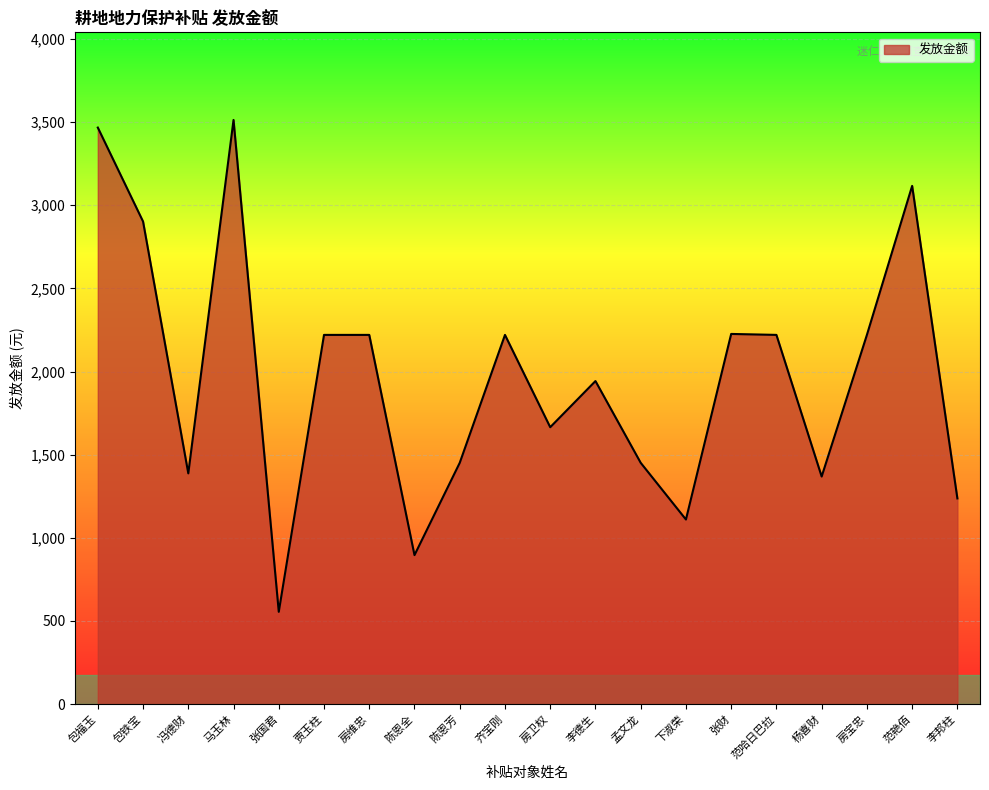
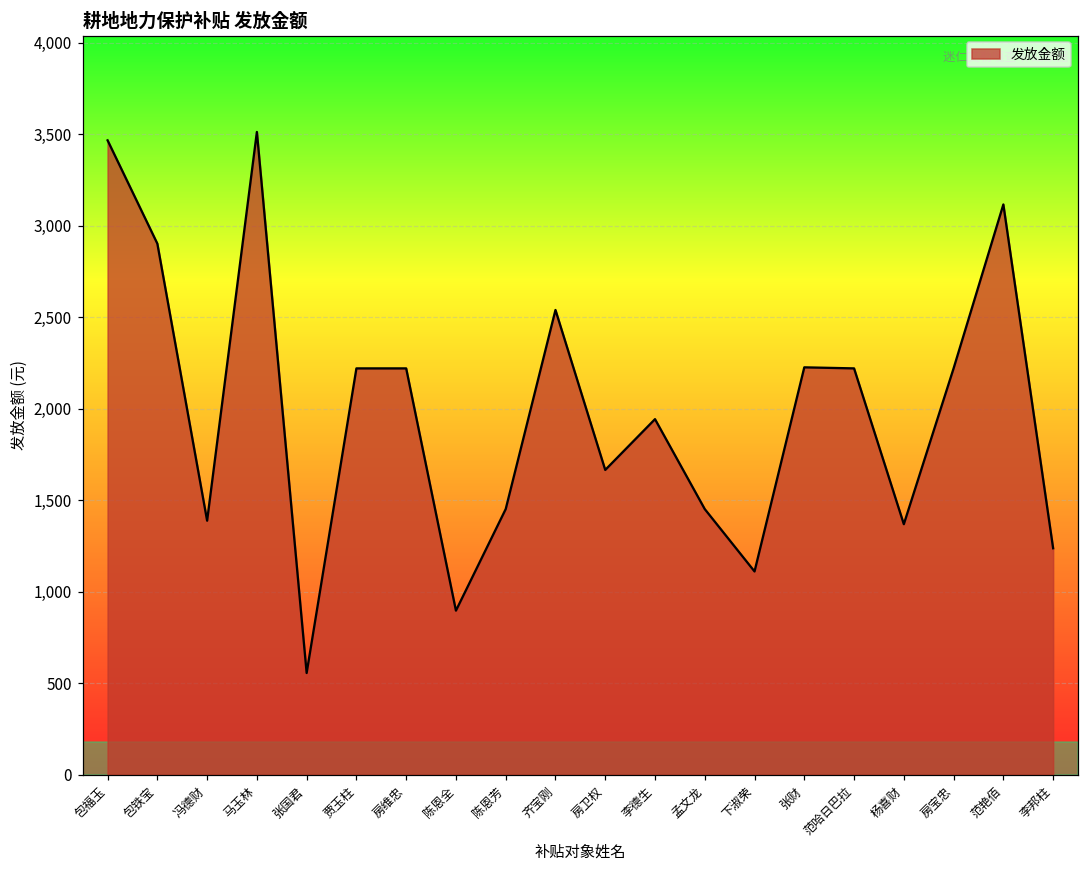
齐宝刚: 2,220 -> 2,540
